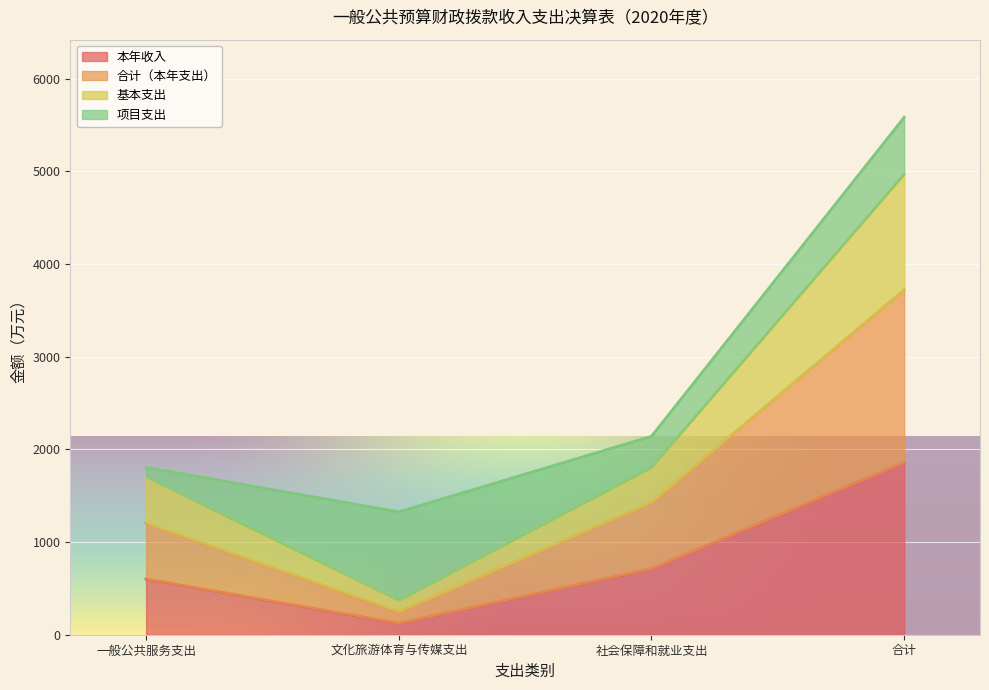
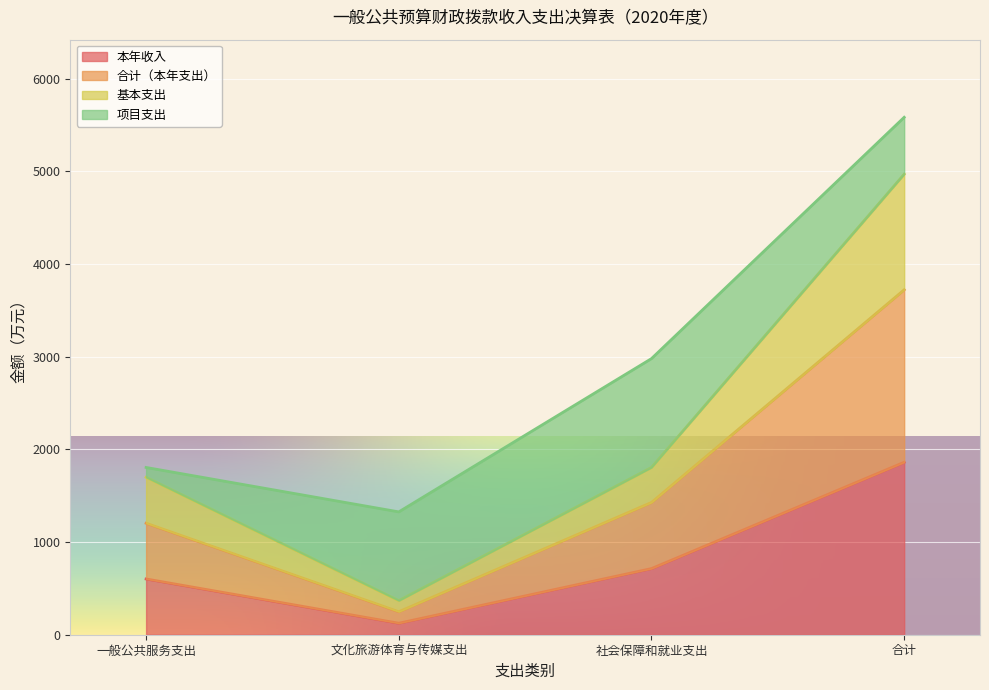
项目支出, 社会保障和就业支出: 300 -> 1200
